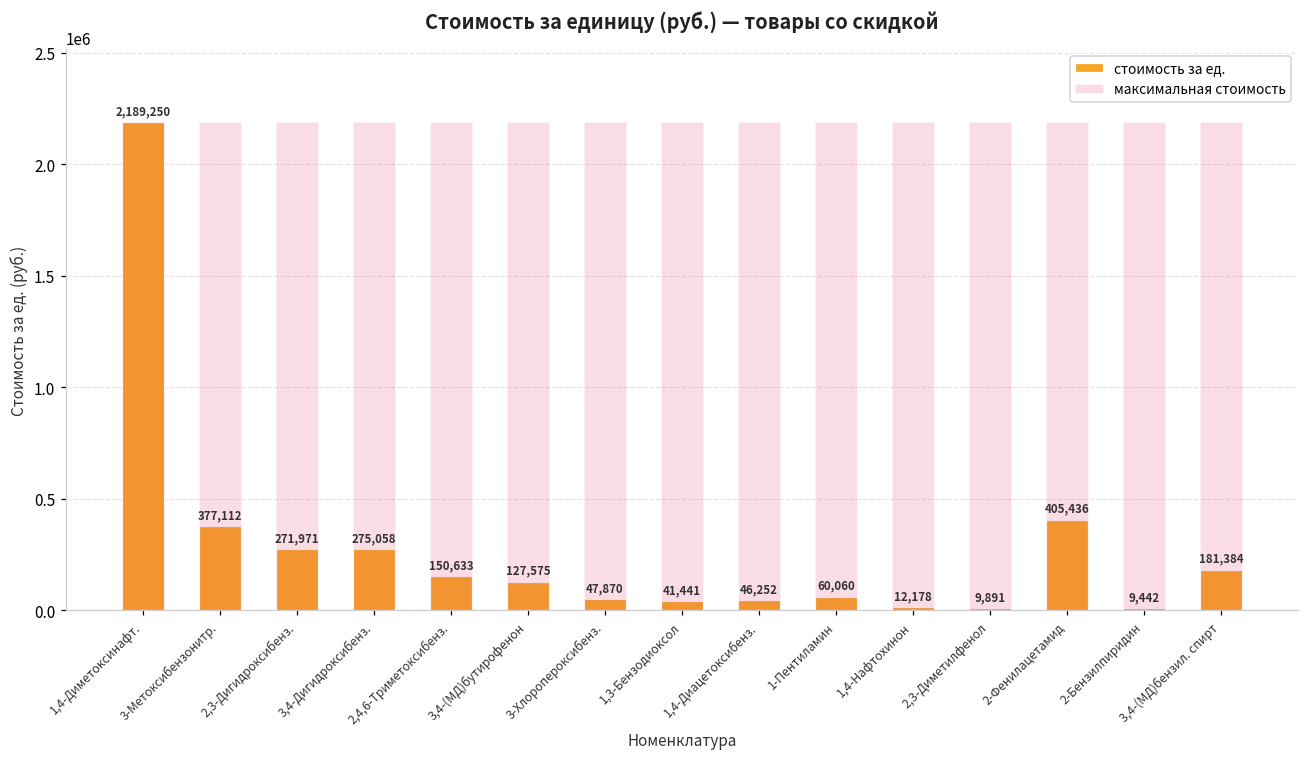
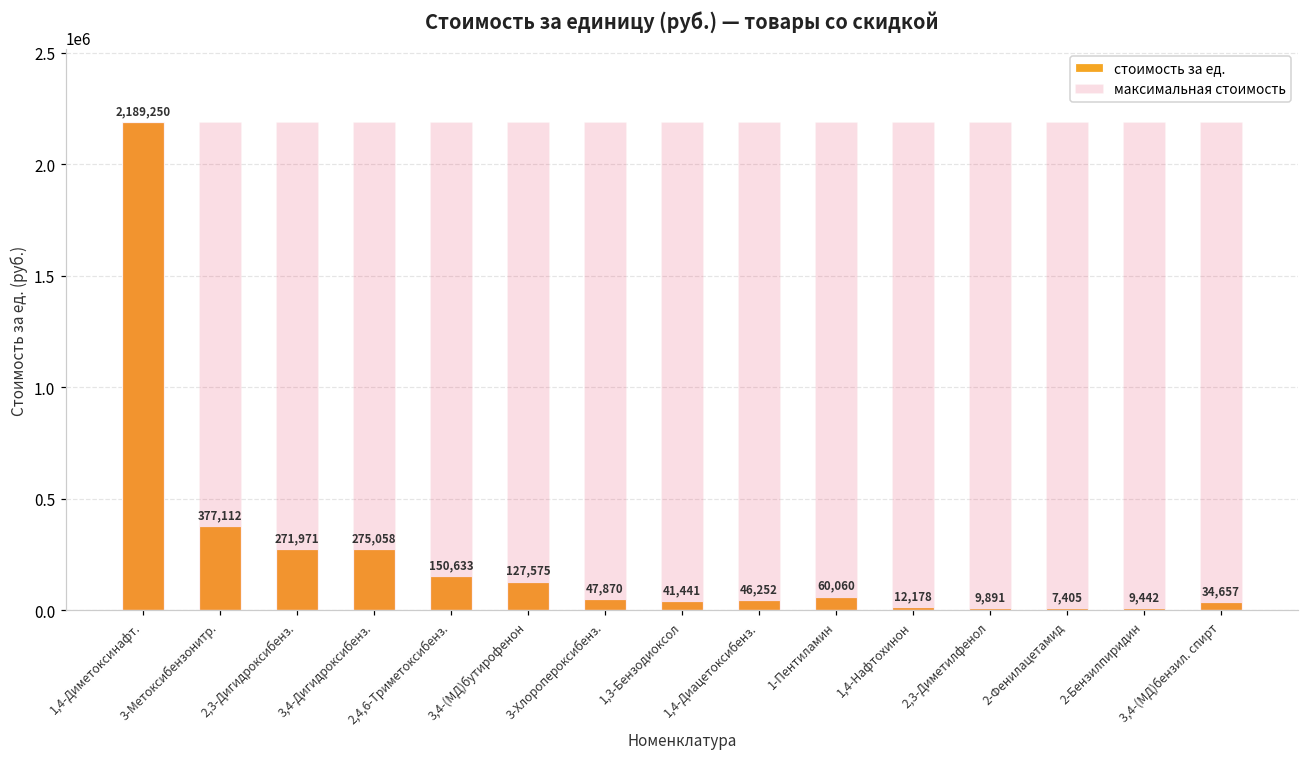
стоимость за ед., 2-Фенилацетамид: 405,436 -> 7,405
стоимость за ед., 3,4-(МД)бензил. спирт: 181,384 -> 34,657
